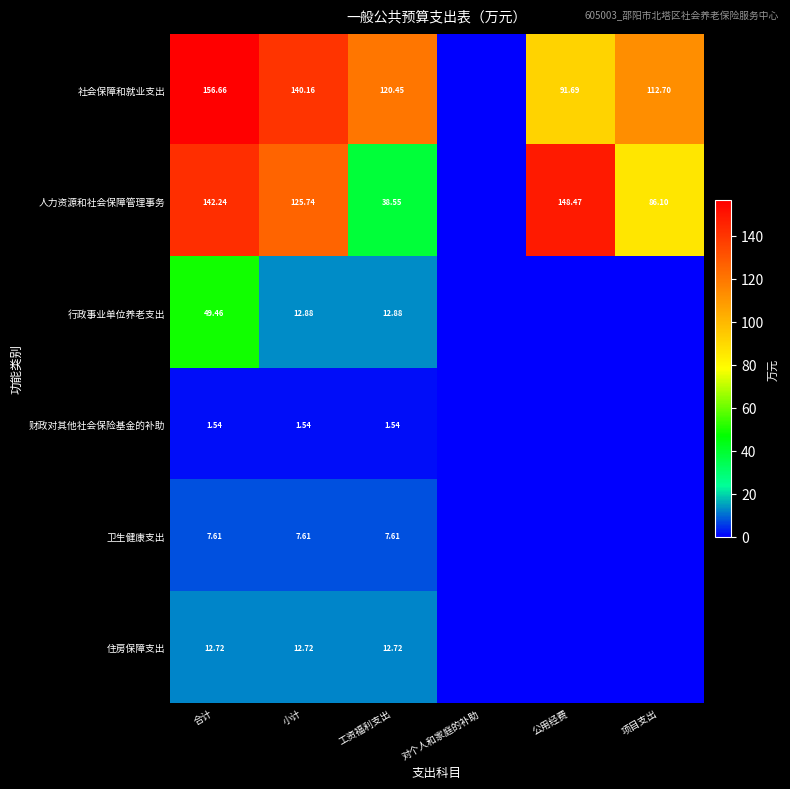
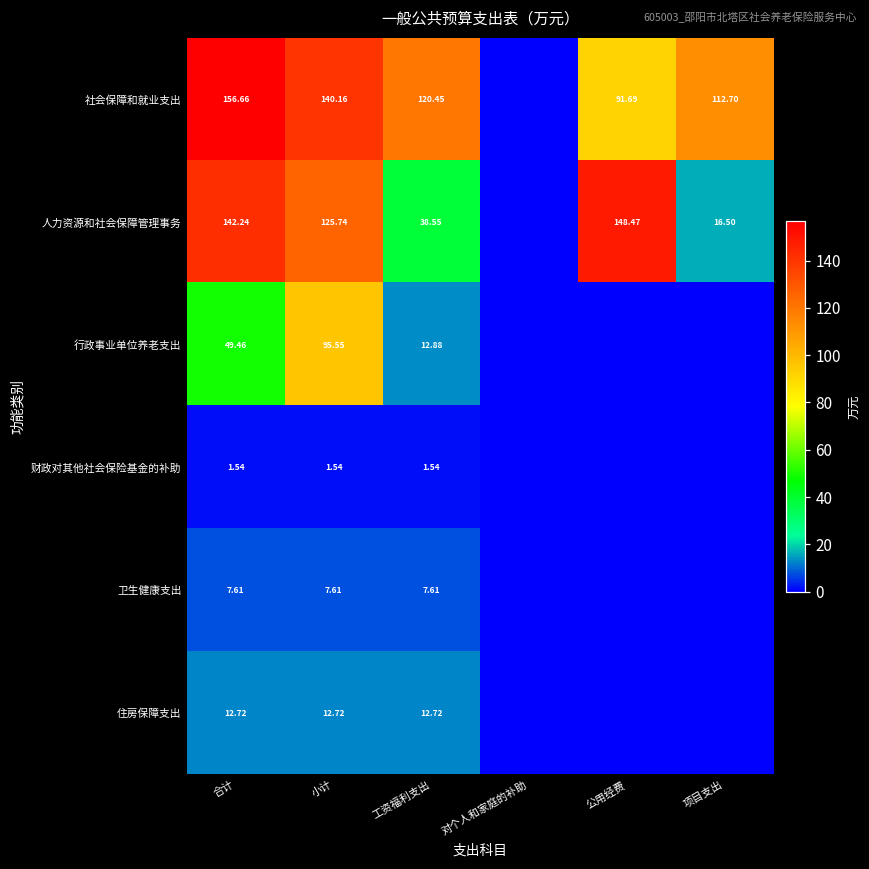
人力资源和社会保障管理事务, 项目支出: 86.10 -> 16.50
行政事业单位养老支出, 小计: 12.88 -> 95.55
